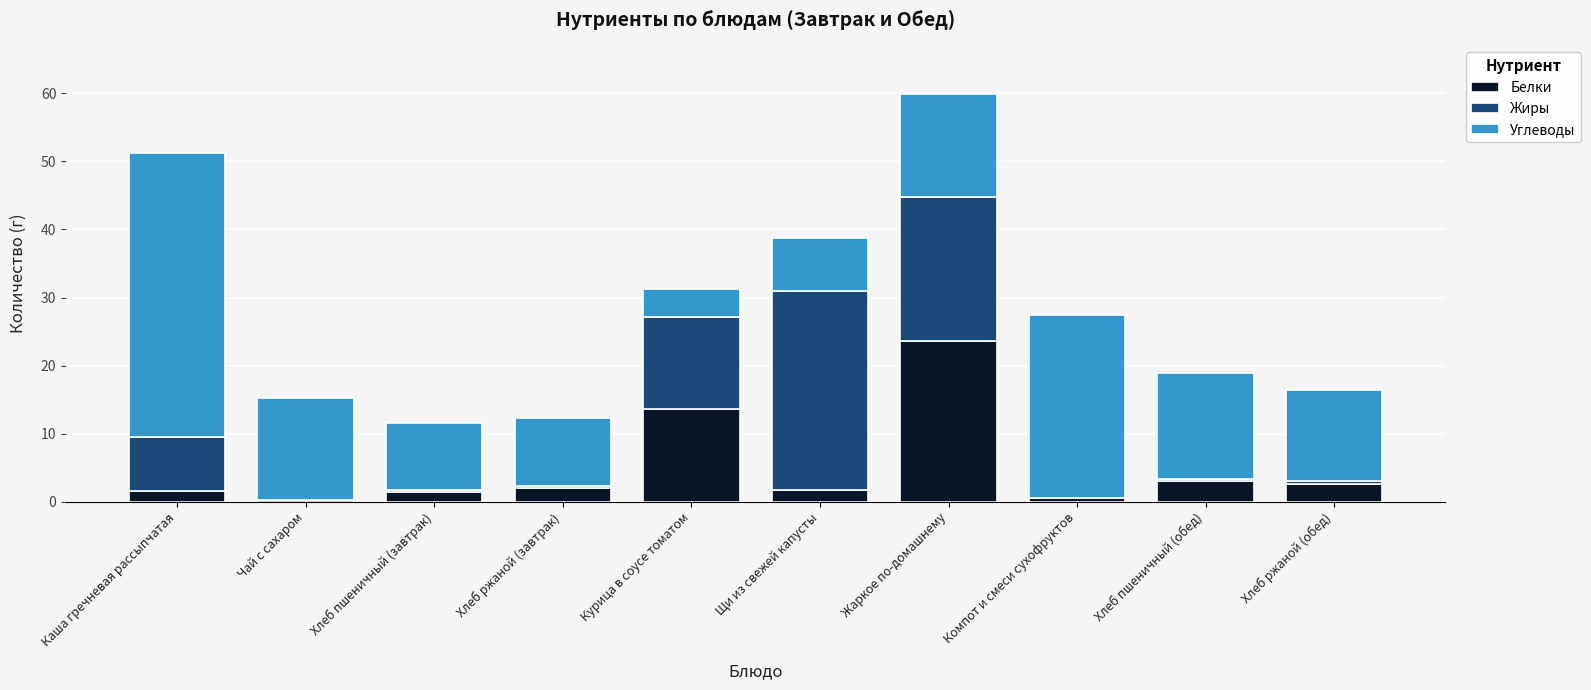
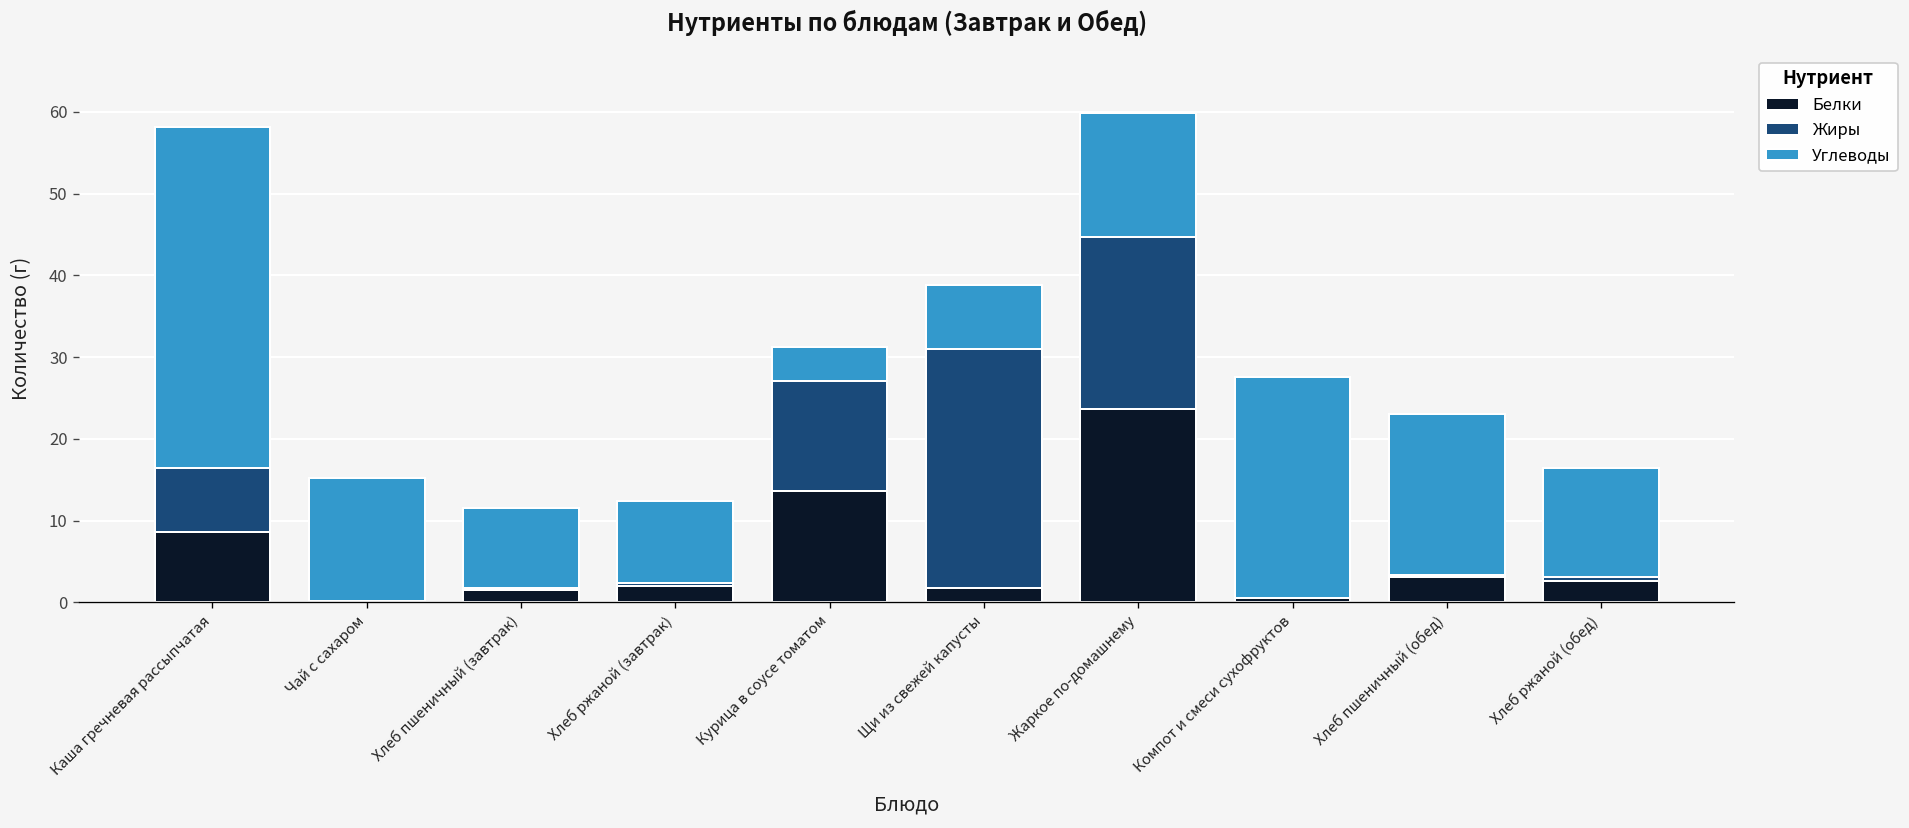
Белки, Каша гречневая рассыпчатая: 2 -> 9
Углеводы, Хлеб пшеничный (обед): 16 -> 20
